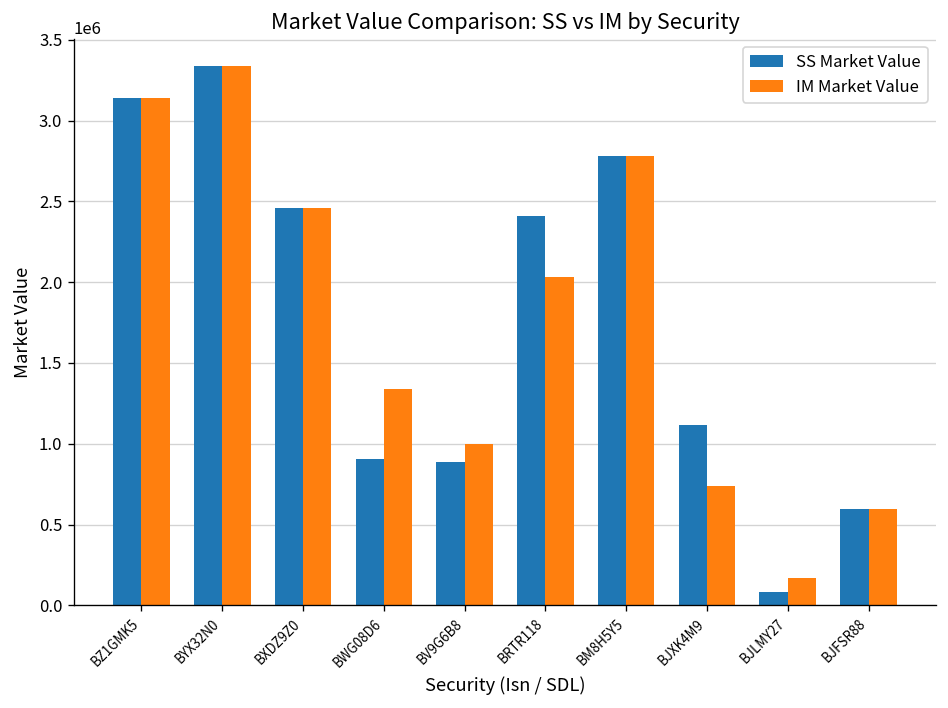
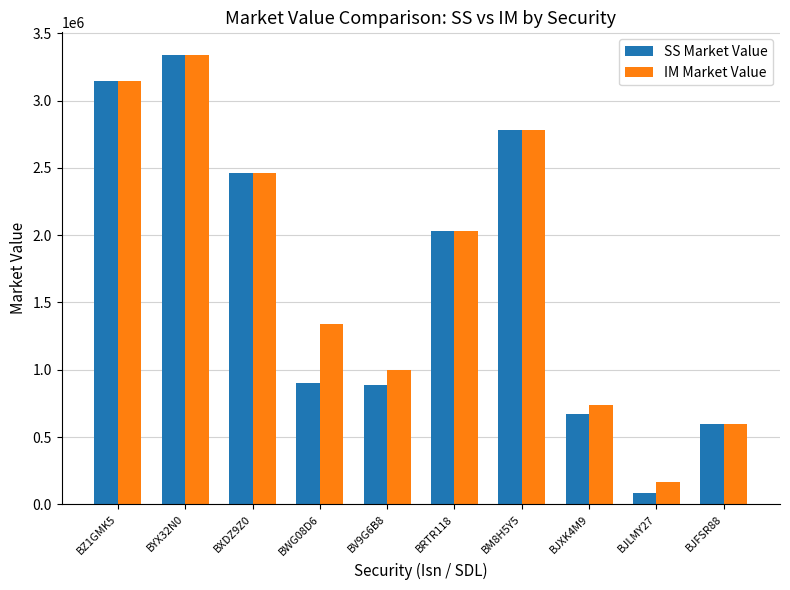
SS Market Value, BRTR118: 2410000 -> 2030000
SS Market Value, BJXK4M9: 1120000 -> 670000
